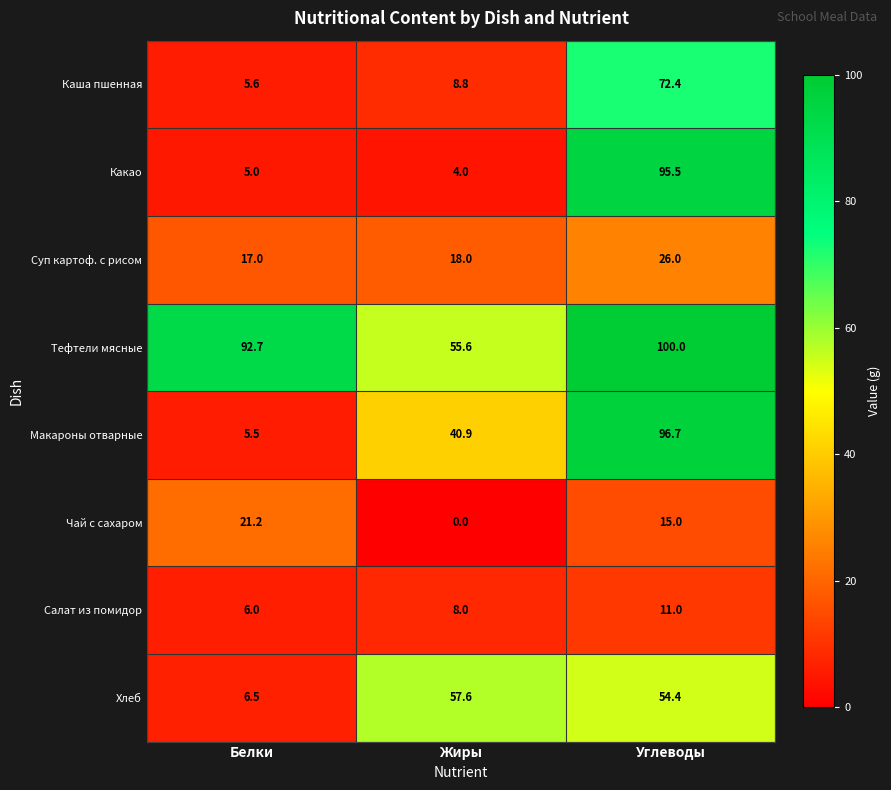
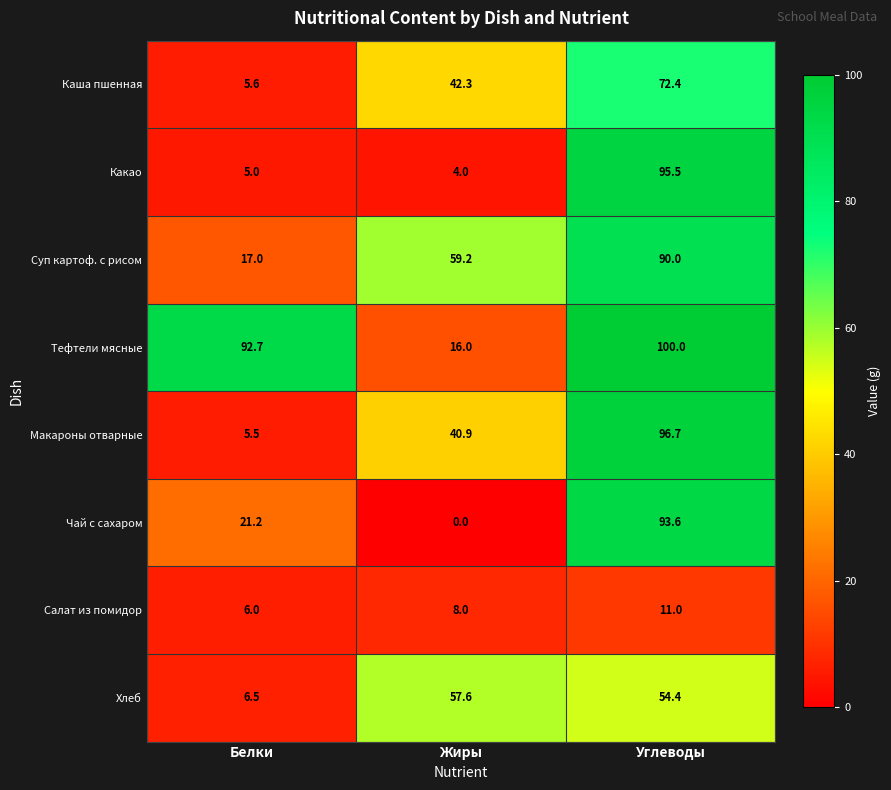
Каша пшенная, Жиры: 8.8 -> 42.3
Суп картоф. с рисом, Жиры: 18.0 -> 59.2
Суп картоф. с рисом, Углеводы: 26.0 -> 90.0
Тефтели мясные, Жиры: 55.6 -> 16.0
Чай с сахаром, Углеводы: 15.0 -> 93.6
